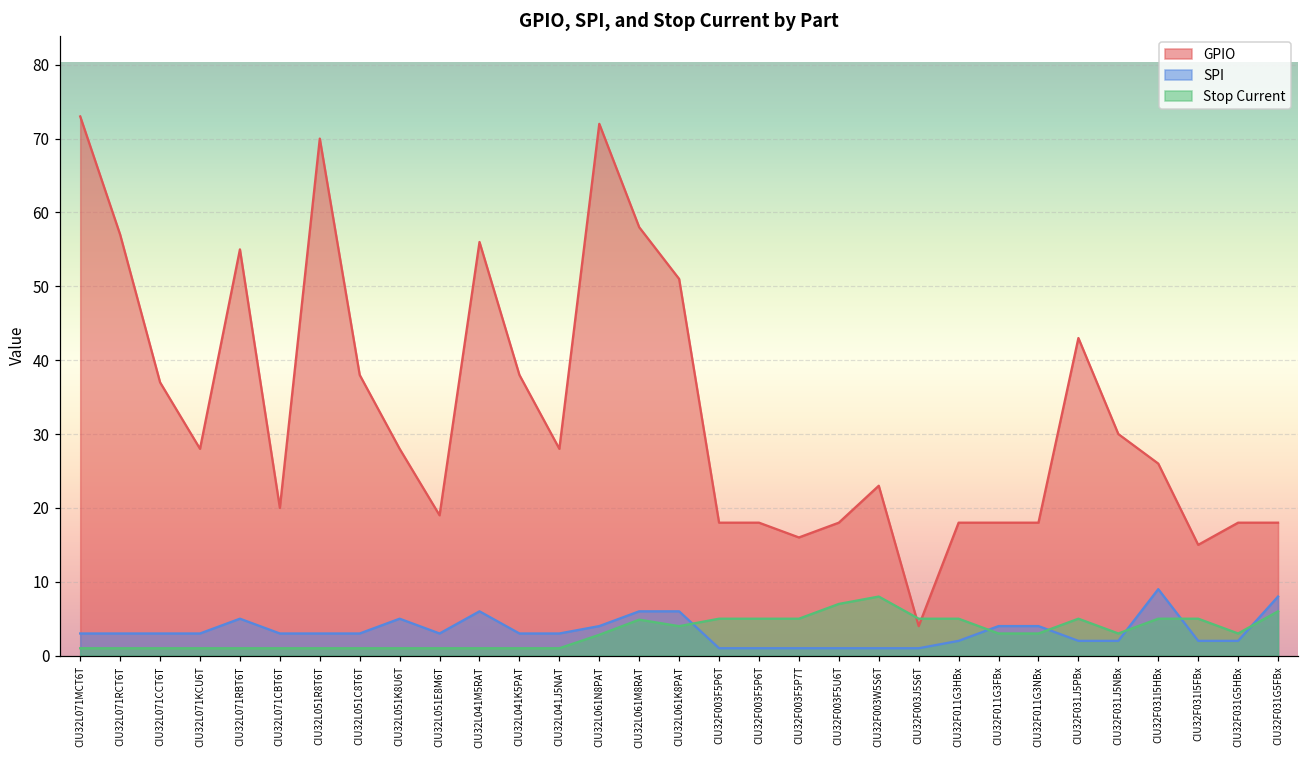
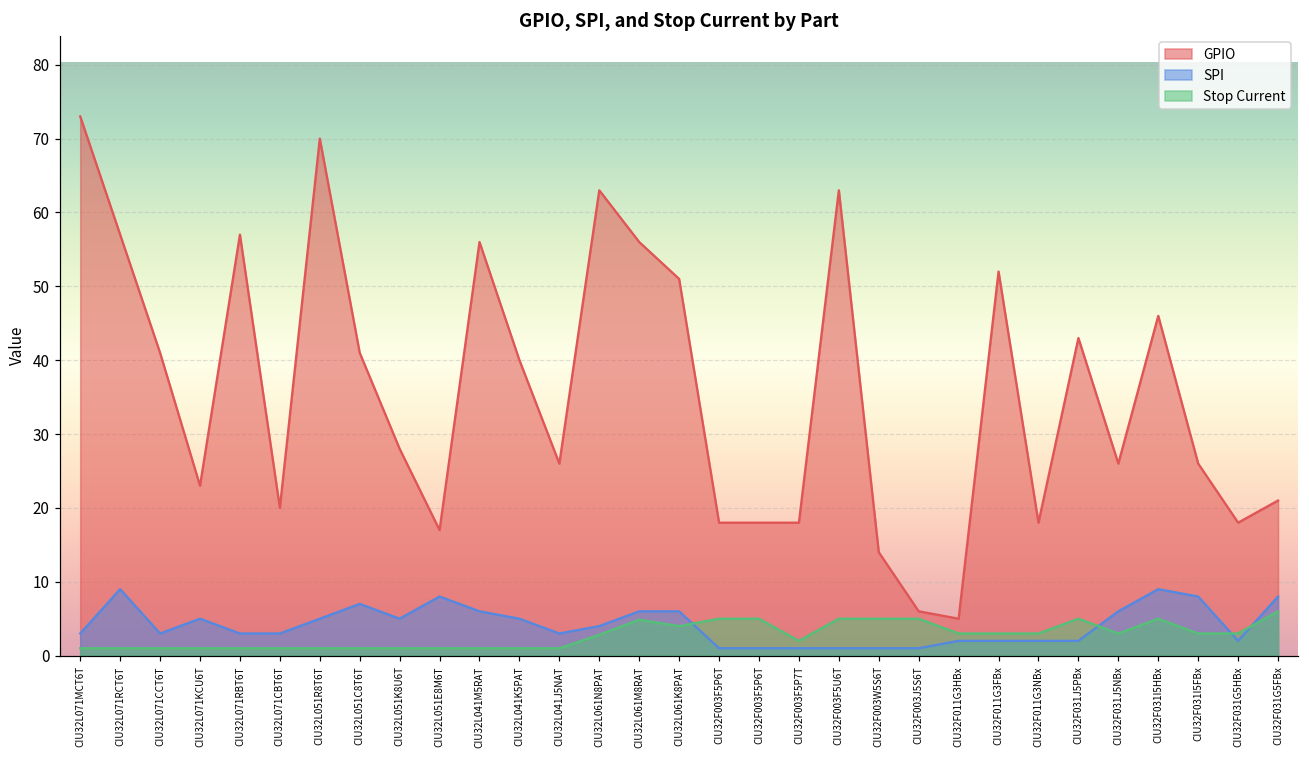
SPI, CIU32L071RCT6T: 3 -> 9
GPIO, CIU32L071CCT6T: 37 -> 41
GPIO, CIU32L071KCU6T: 28 -> 23
SPI, CIU32L071KCU6T: 3 -> 5
GPIO, CIU32L071RBT6T: 55 -> 57
SPI, CIU32L071RBT6T: 5 -> 3
SPI, CIU32L051R8T6T: 3 -> 5
GPIO, CIU32L051C8T6T: 38 -> 41
SPI, CIU32L051C8T6T: 3 -> 7
GPIO, CIU32L051E8M6T: 19 -> 17
SPI, CIU32L051E8M6T: 3 -> 8
GPIO, CIU32L041K5PAT: 38 -> 40
SPI, CIU32L041K5PAT: 3 -> 5
GPIO, CIU32L041J5NAT: 28 -> 26
GPIO, CIU32L061N8PAT: 72 -> 63
GPIO, CIU32L061M8RAT: 58 -> 56
GPIO, CIU32F003F5P7T: 16 -> 18
Stop Current, CIU32F003F5P7T: 5 -> 2
GPIO, CIU32F003F5U6T: 18 -> 63
Stop Current, CIU32F003F5U6T: 7 -> 5
GPIO, CIU32F003W5S6T: 23 -> 14
Stop Current, CIU32F003W5S6T: 8 -> 5
GPIO, CIU32F003J5S6T: 4 -> 6
GPIO, CIU32F011G3HBx: 18 -> 5
Stop Current, CIU32F011G3HBx: 5 -> 3
GPIO, CIU32F011G3FBx: 18 -> 52
SPI, CIU32F011G3FBx: 4 -> 2
SPI, CIU32F011G3NBx: 4 -> 2
GPIO, CIU32F031J5NBx: 30 -> 26
SPI, CIU32F031J5NBx: 2 -> 6
GPIO, CIU32F031I5HBx: 26 -> 46
GPIO, CIU32F031I5FBx: 15 -> 26
SPI, CIU32F031I5FBx: 2 -> 8
Stop Current, CIU32F031I5FBx: 5 -> 3
GPIO, CIU32F031G5FBx: 18 -> 21
